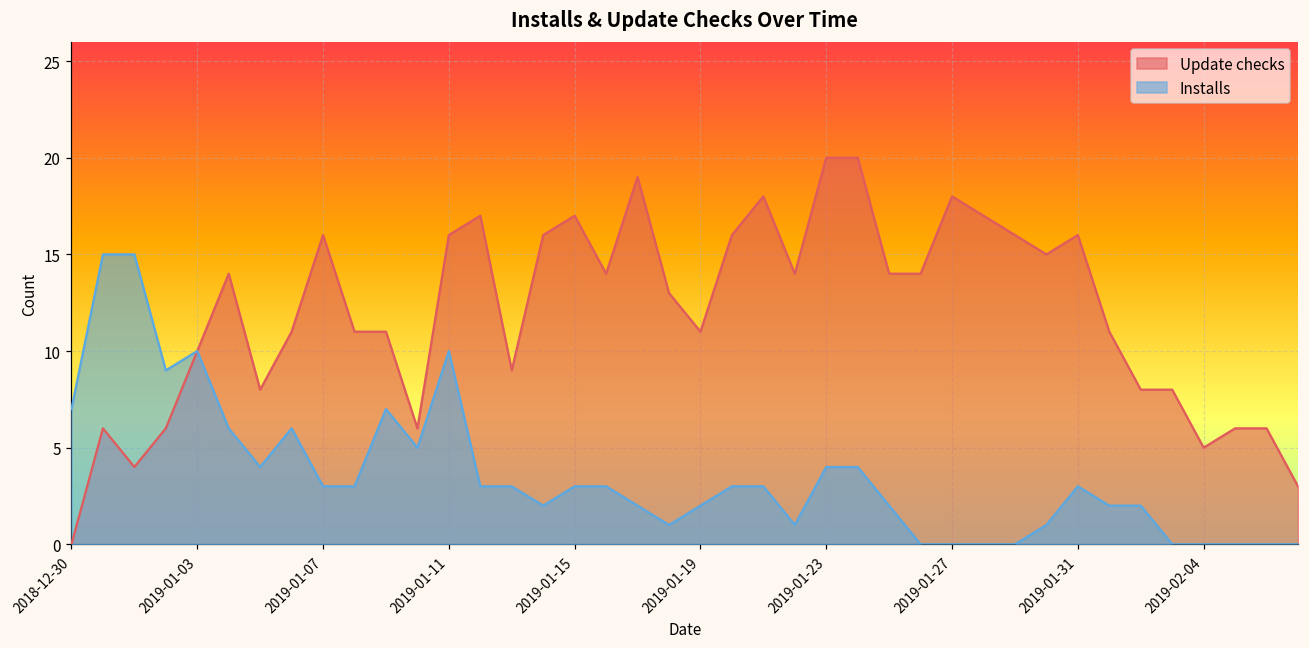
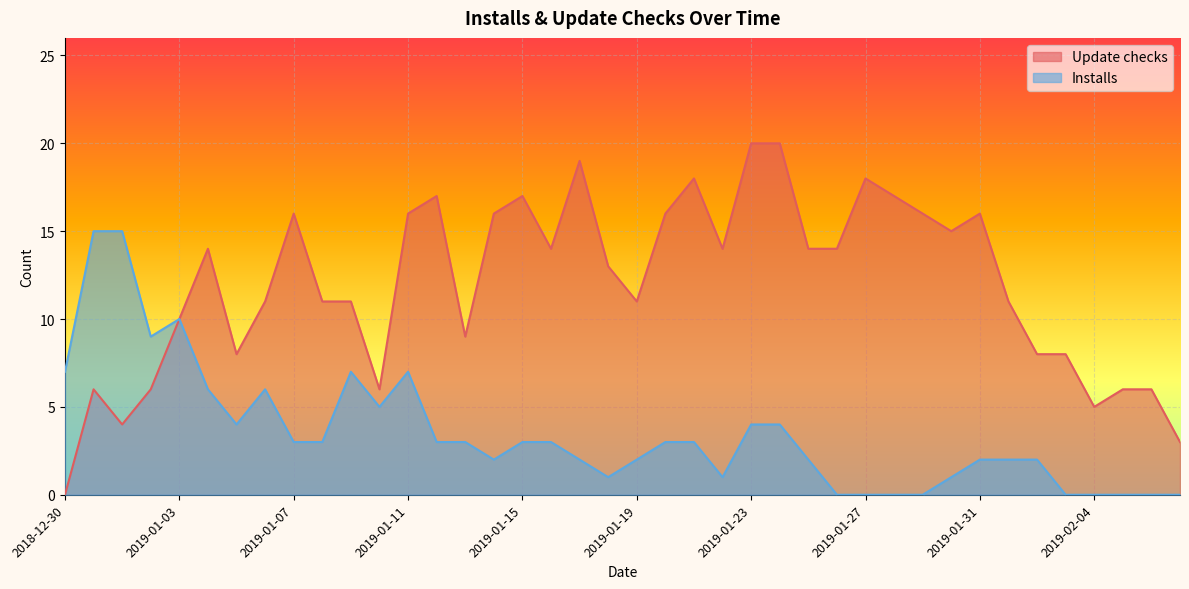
Installs, 2019-01-11: 10 -> 7
Installs, 2019-01-31: 3 -> 2
